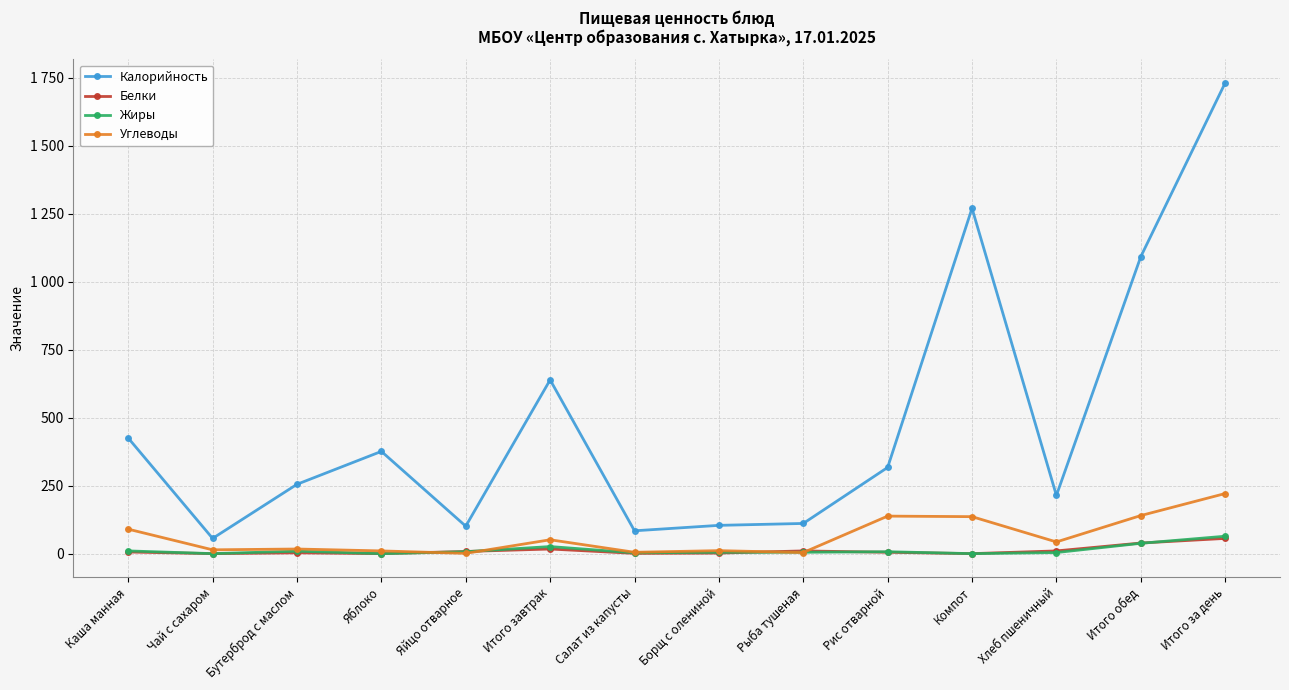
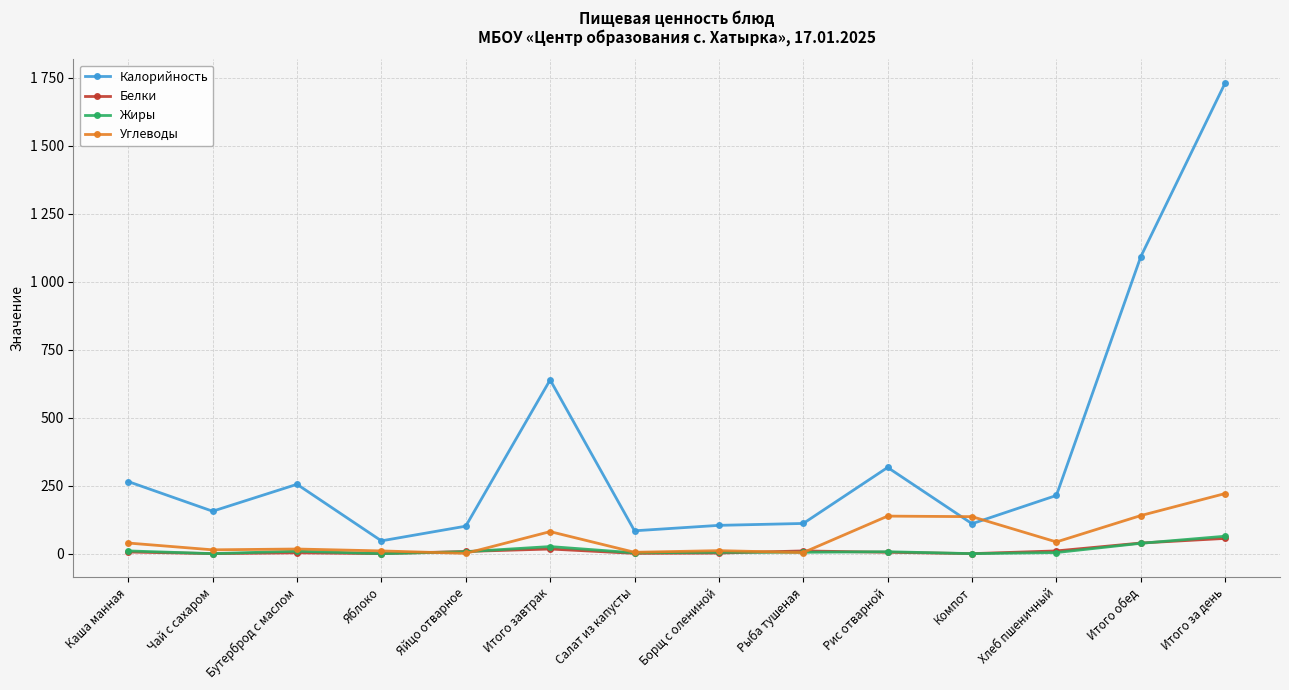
Калорийность, Каша манная: 430 -> 270
Углеводы, Каша манная: 90 -> 40
Калорийность, Чай с сахаром: 60 -> 160
Калорийность, Яблоко: 380 -> 50
Углеводы, Итого завтрак: 50 -> 80
Калорийность, Компот: 1270 -> 110
